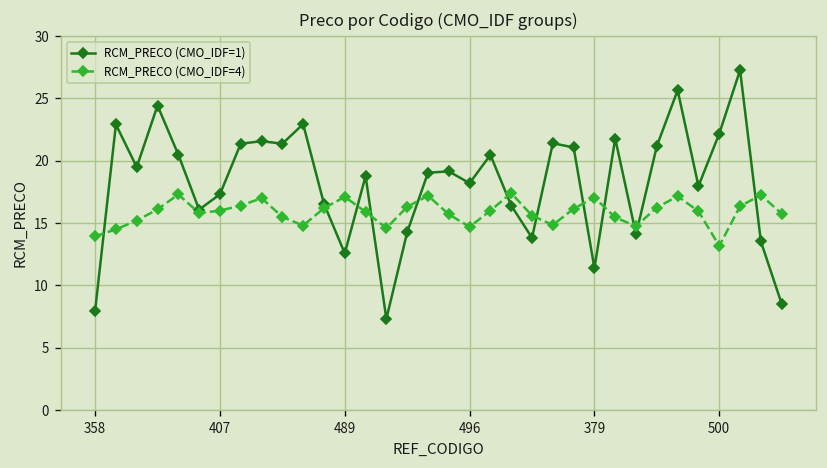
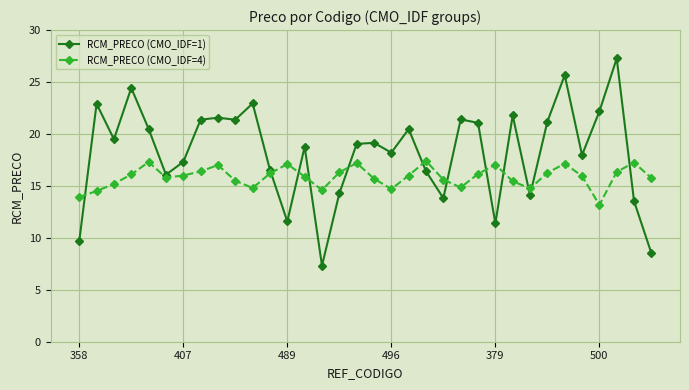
RCM_PRECO (CMO_IDF=1), 358: 8.0 -> 9.7
RCM_PRECO (CMO_IDF=1), 489: 12.6 -> 11.6
